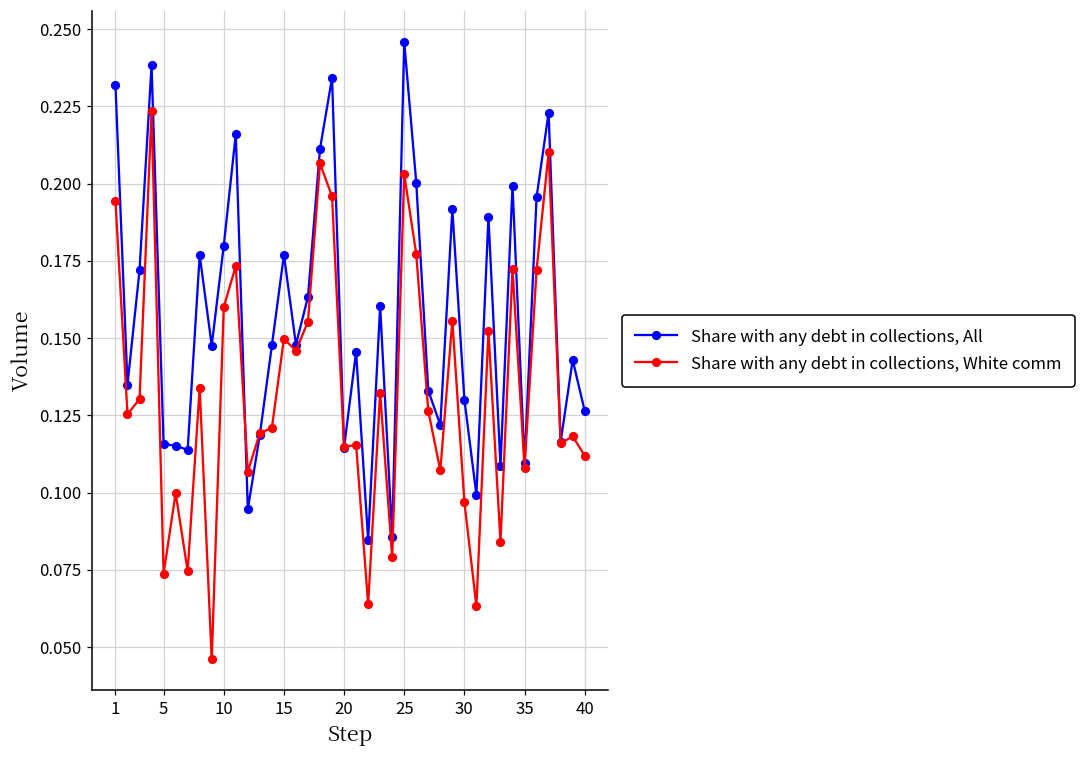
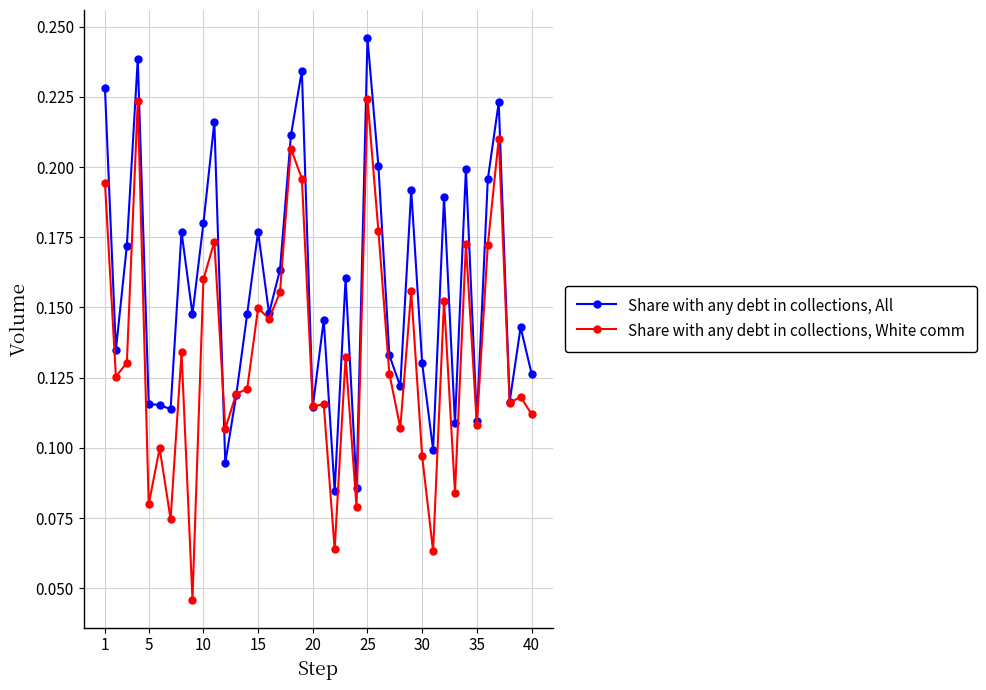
Share with any debt in collections, All, 1: 0.232 -> 0.228
Share with any debt in collections, White comm, 5: 0.074 -> 0.080
Share with any debt in collections, White comm, 25: 0.203 -> 0.224
